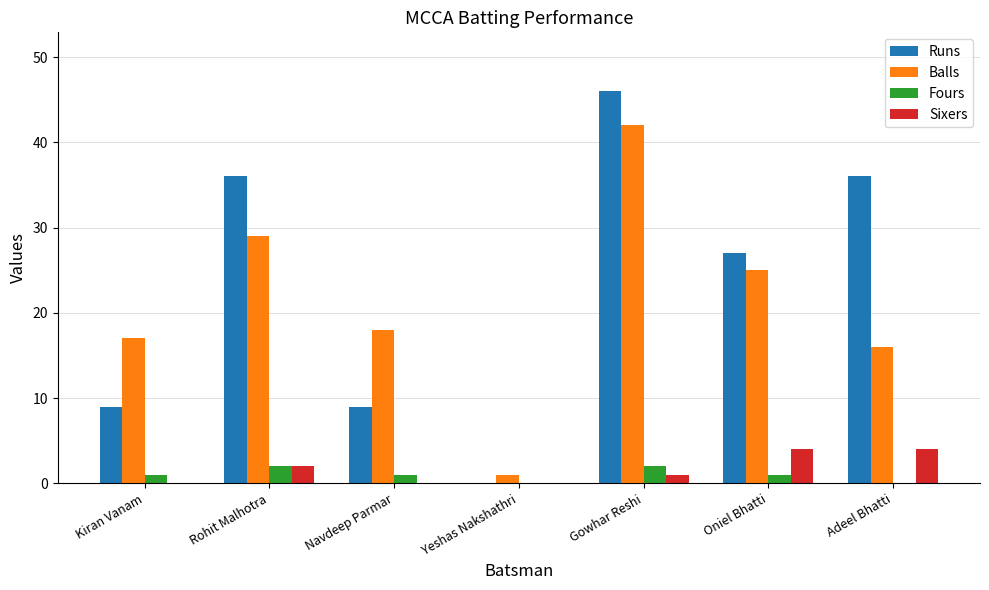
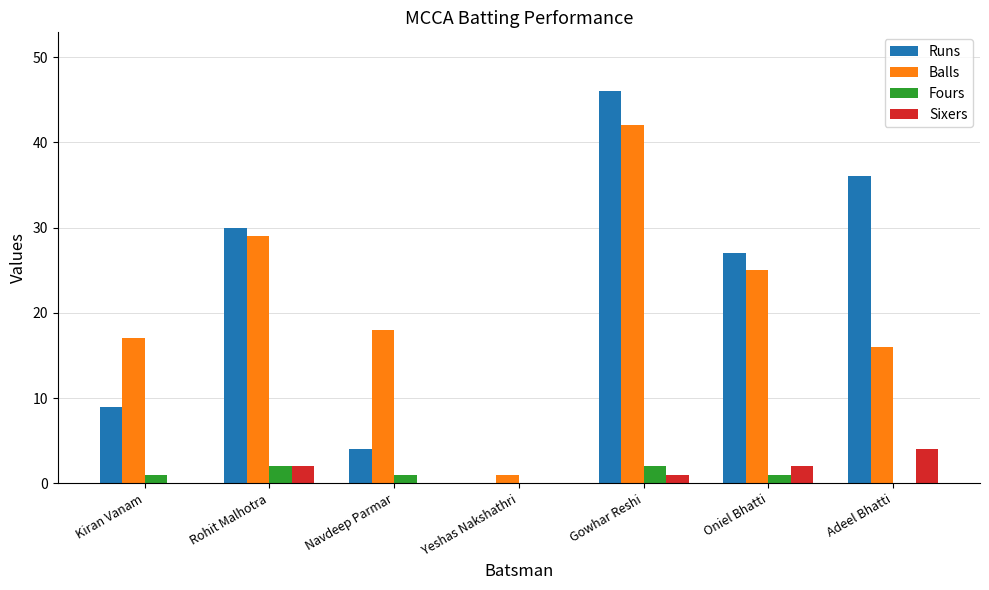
Runs, Rohit Malhotra: 36 -> 30
Runs, Navdeep Parmar: 9 -> 4
Sixers, Oniel Bhatti: 4 -> 2
